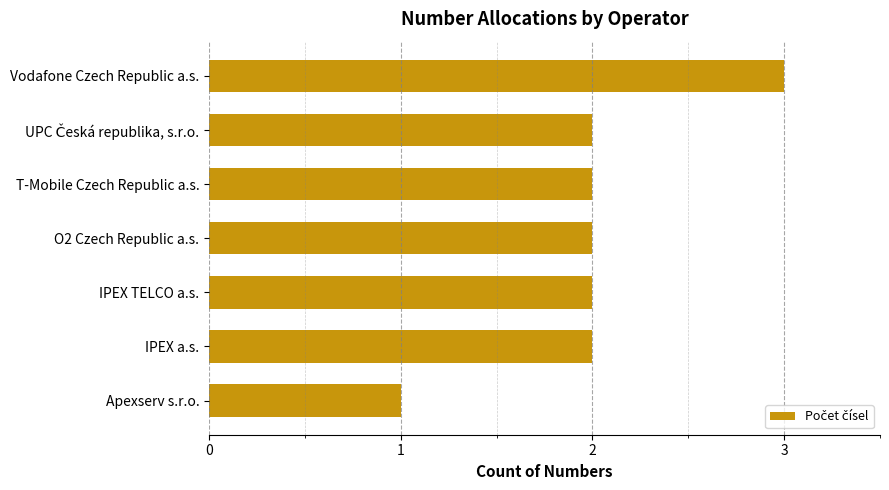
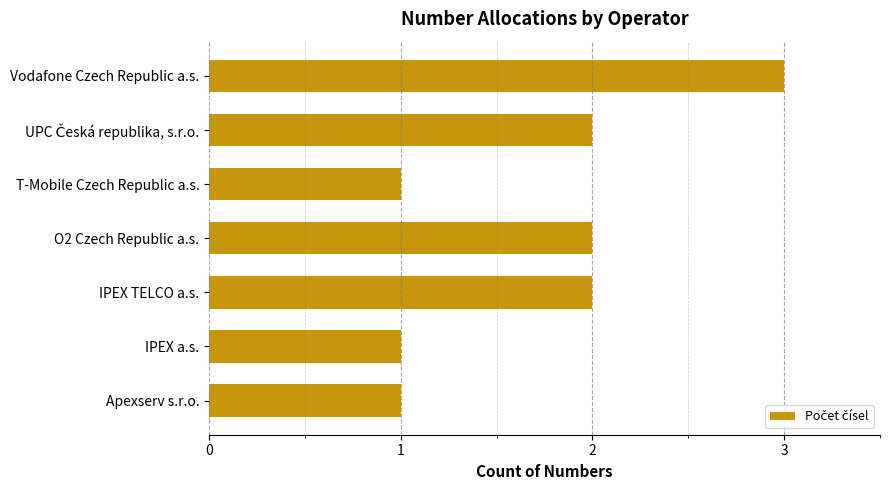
T-Mobile Czech Republic a.s.: 2 -> 1
IPEX a.s.: 2 -> 1
